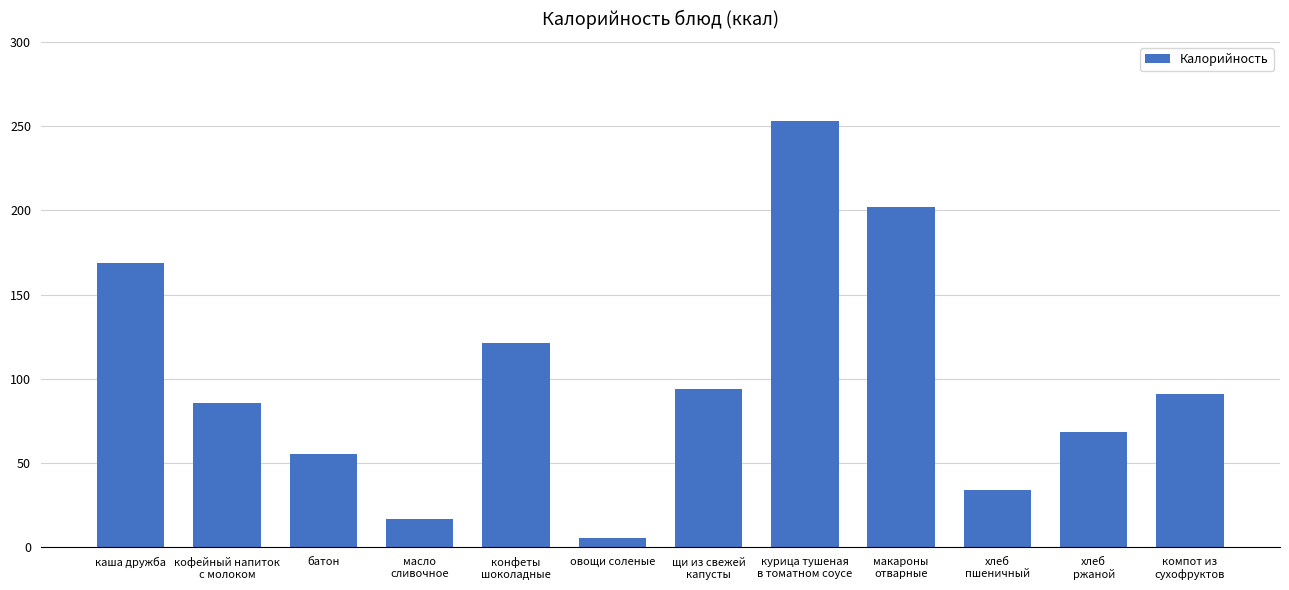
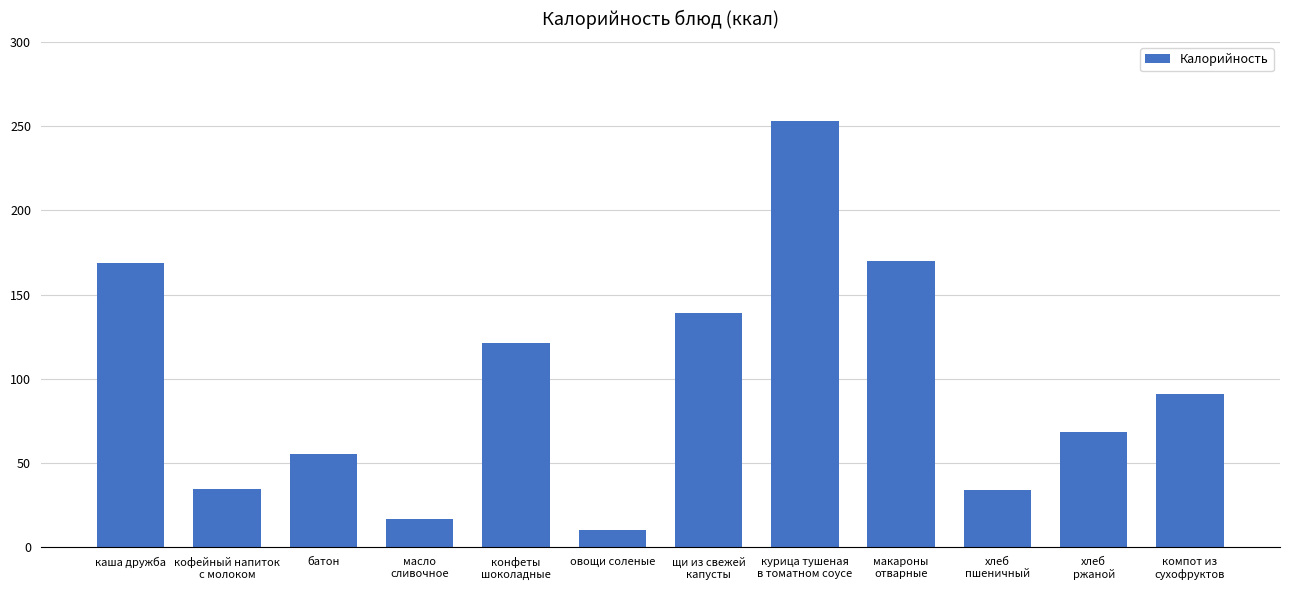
кофейный напиток с молоком: 86 -> 35
овощи соленые: 5 -> 10
щи из свежей капусты: 94 -> 139
макароны отварные: 202 -> 170
